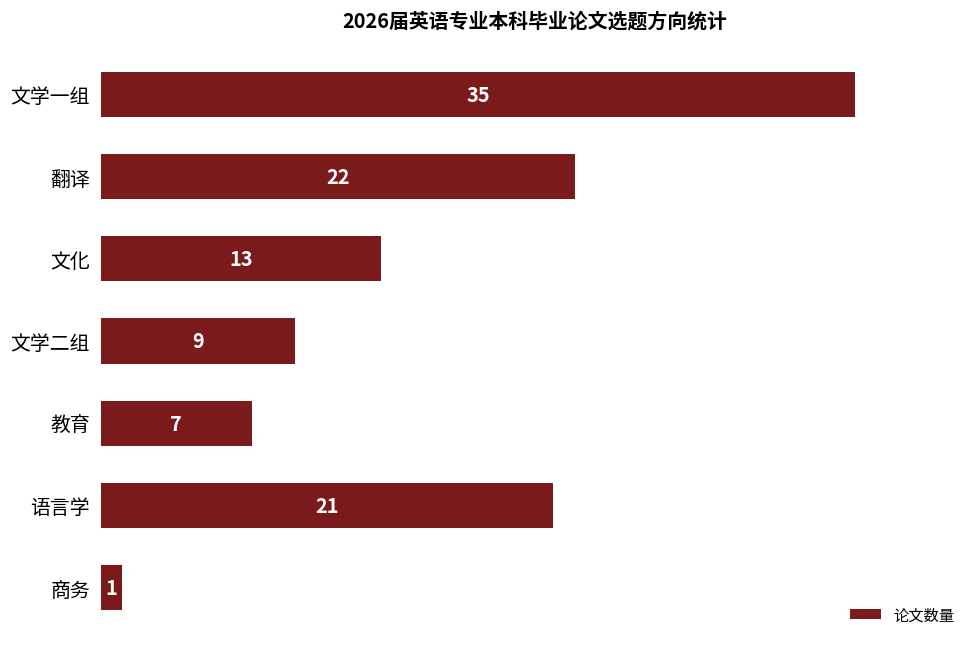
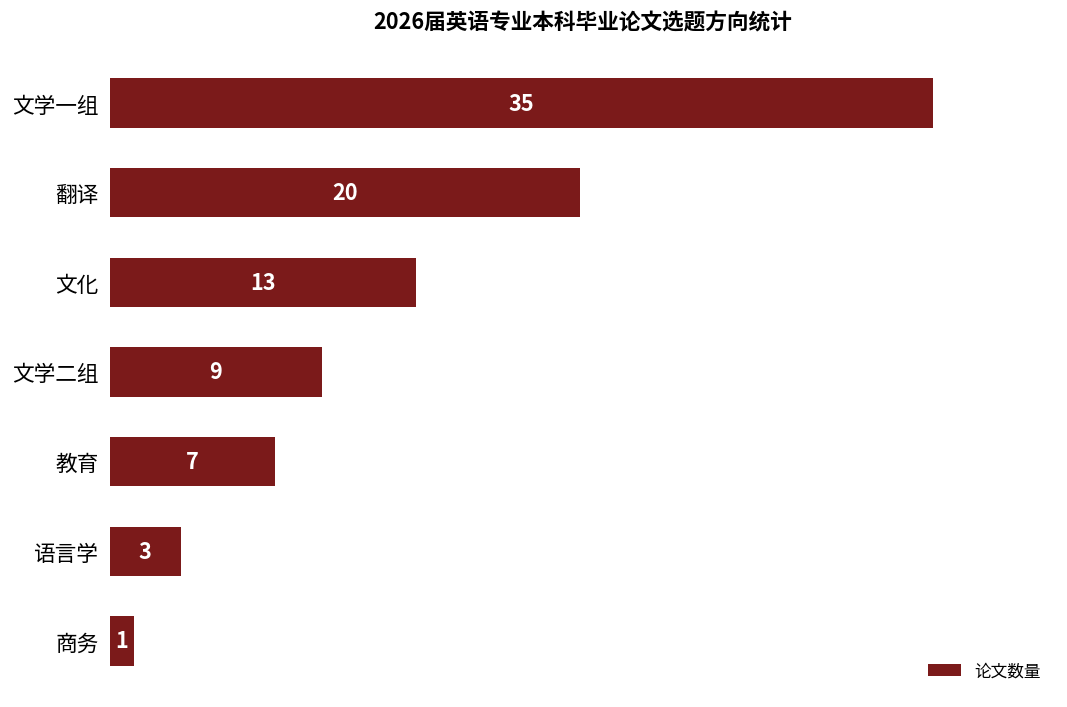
翻译: 22 -> 20
语言学: 21 -> 3
